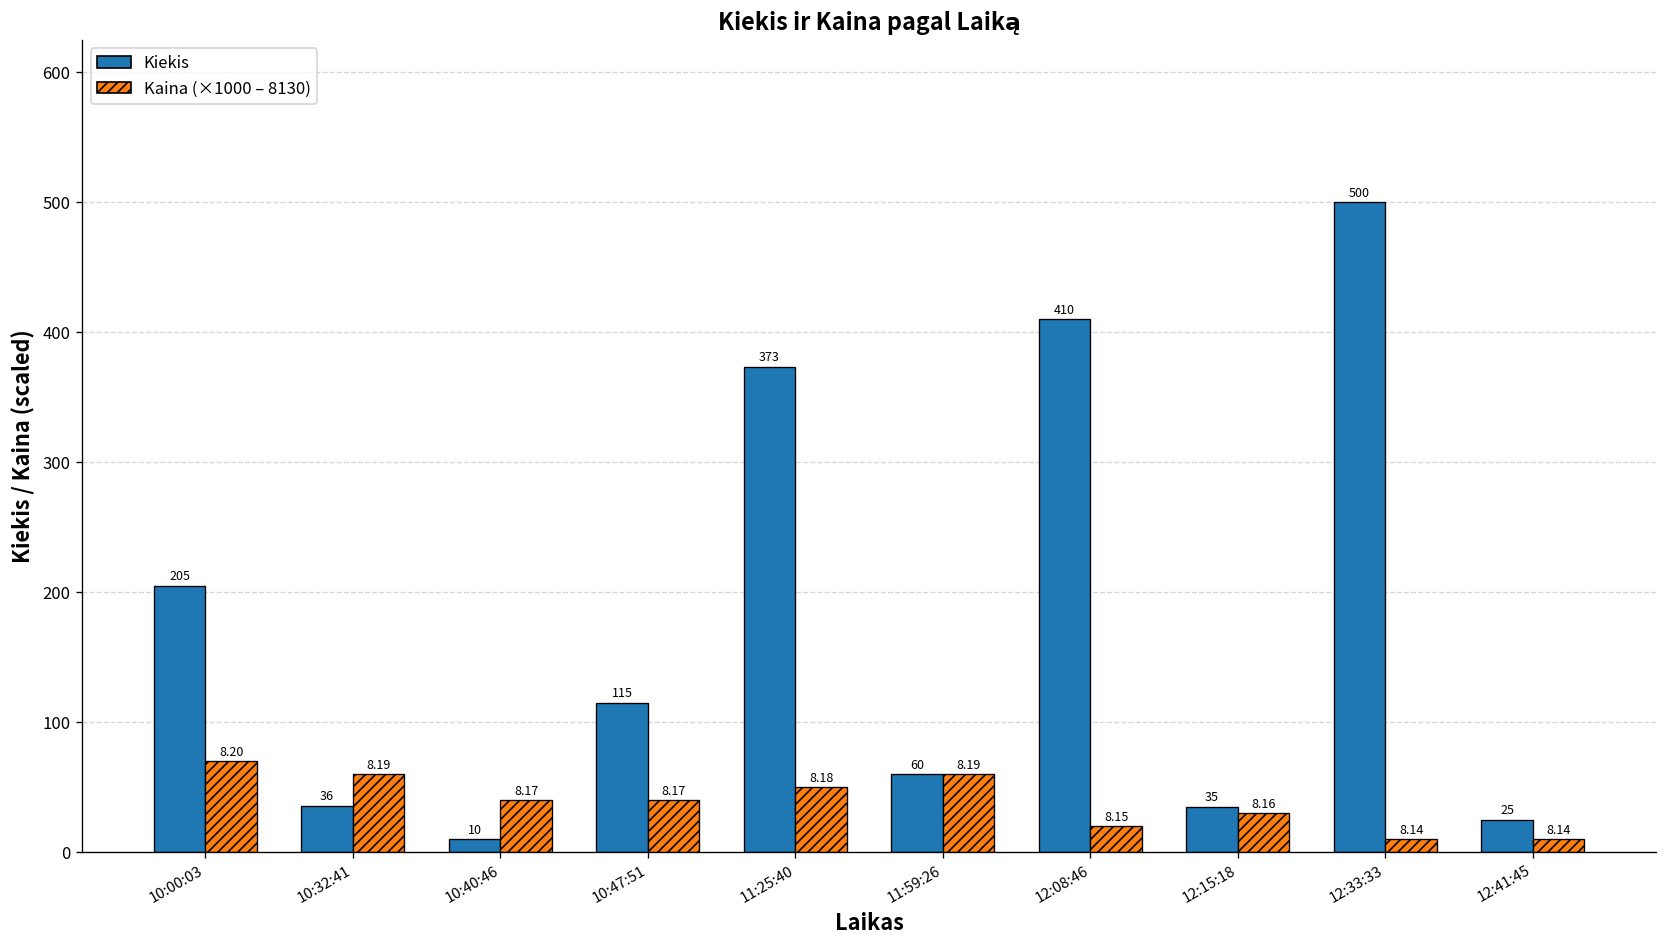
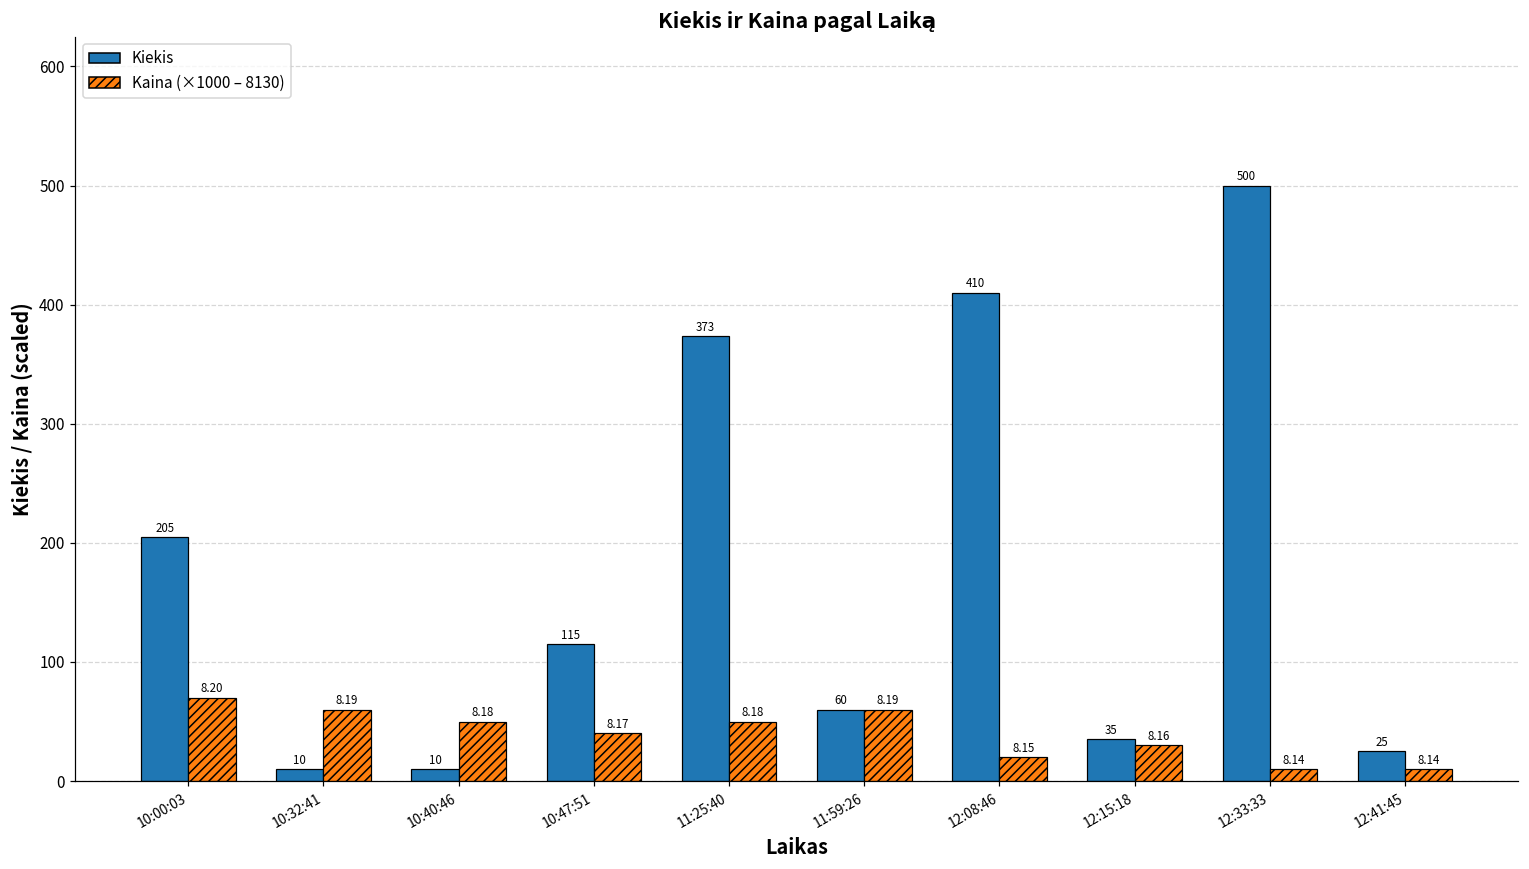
Kiekis, 10:32:41: 36 -> 10
Kaina (×1000 – 8130), 10:40:46: 8.17 -> 8.18
